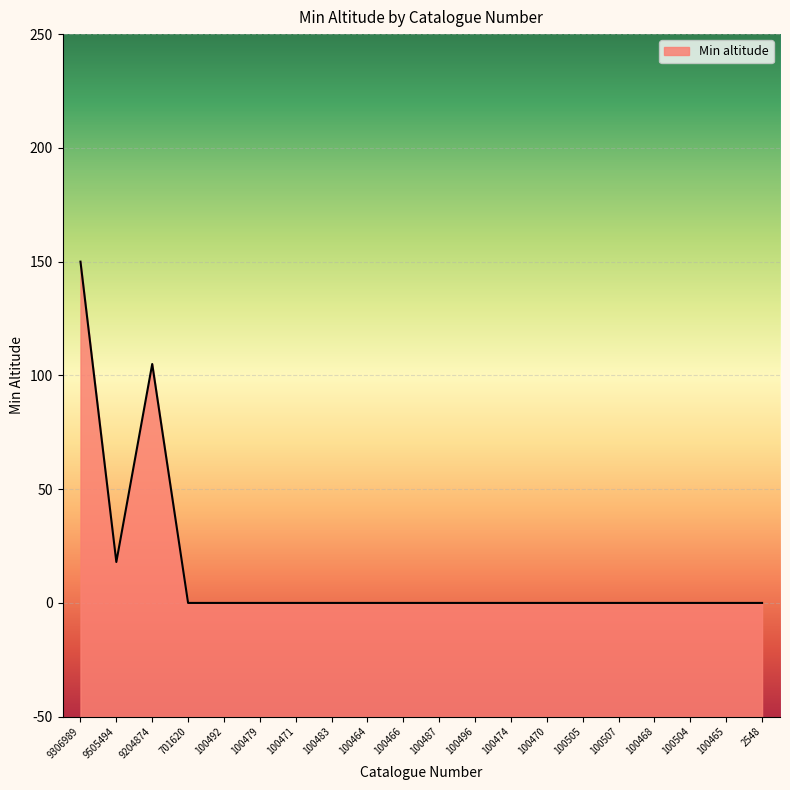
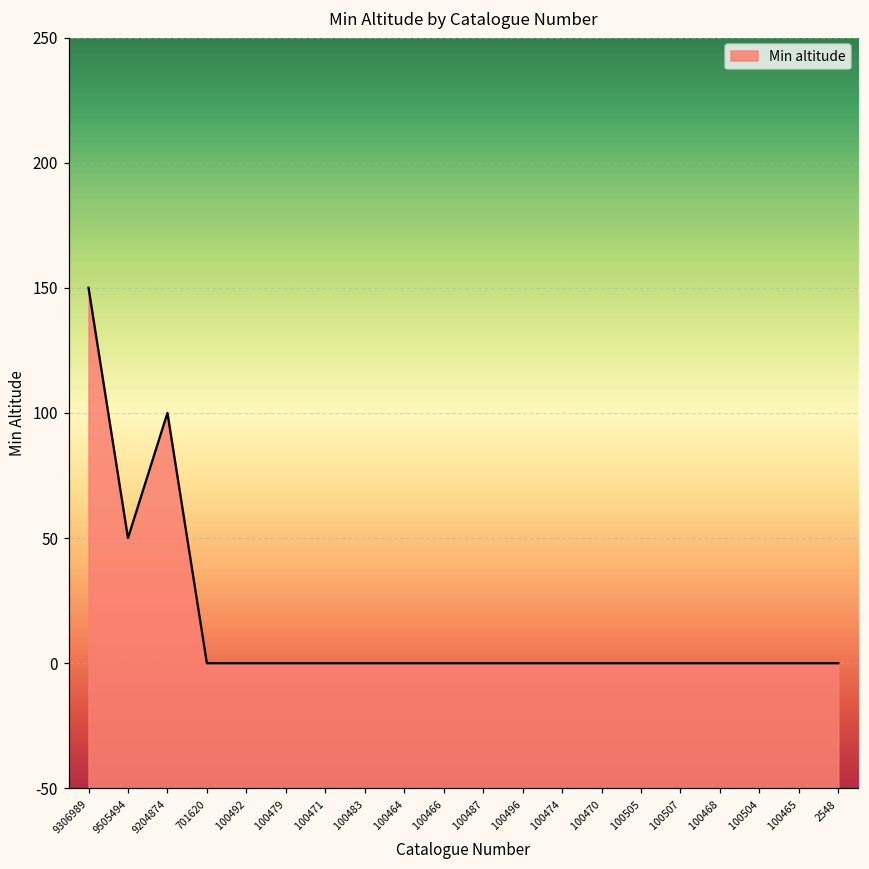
9505494: 18 -> 50
9204874: 105 -> 100
